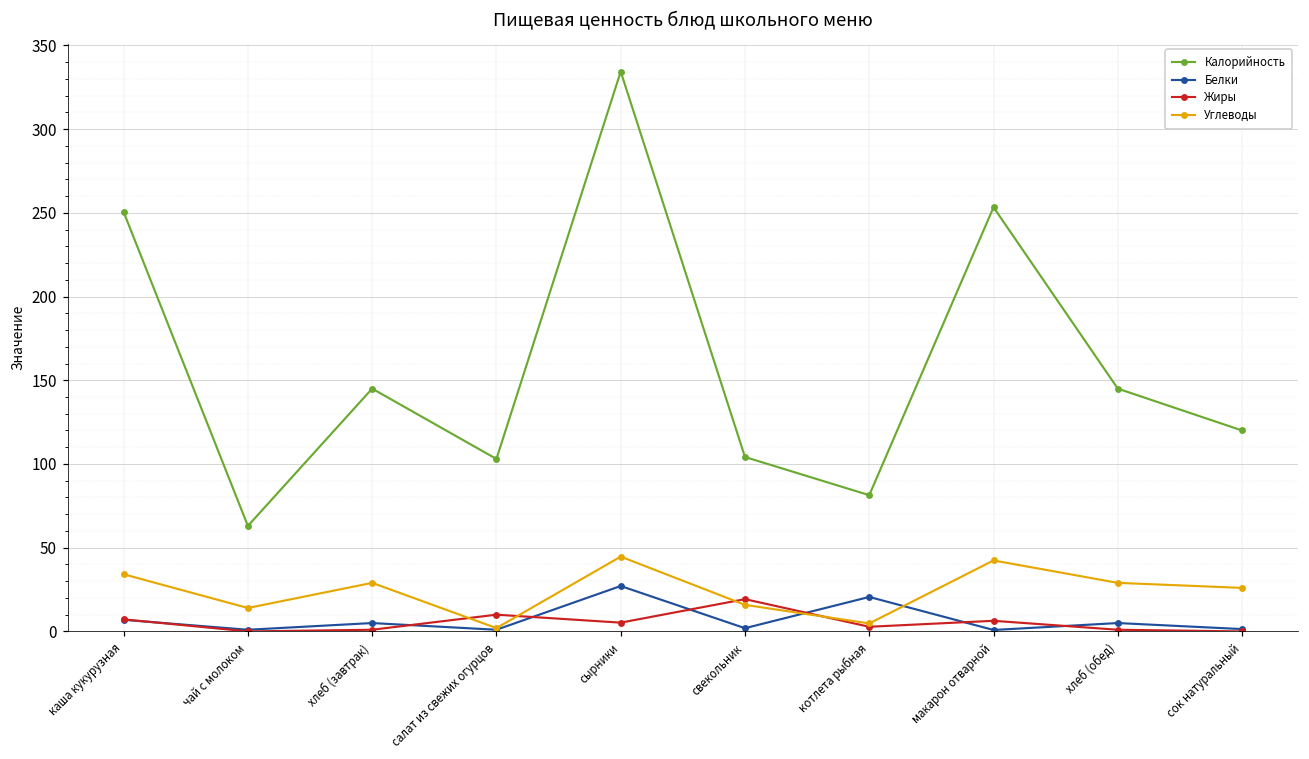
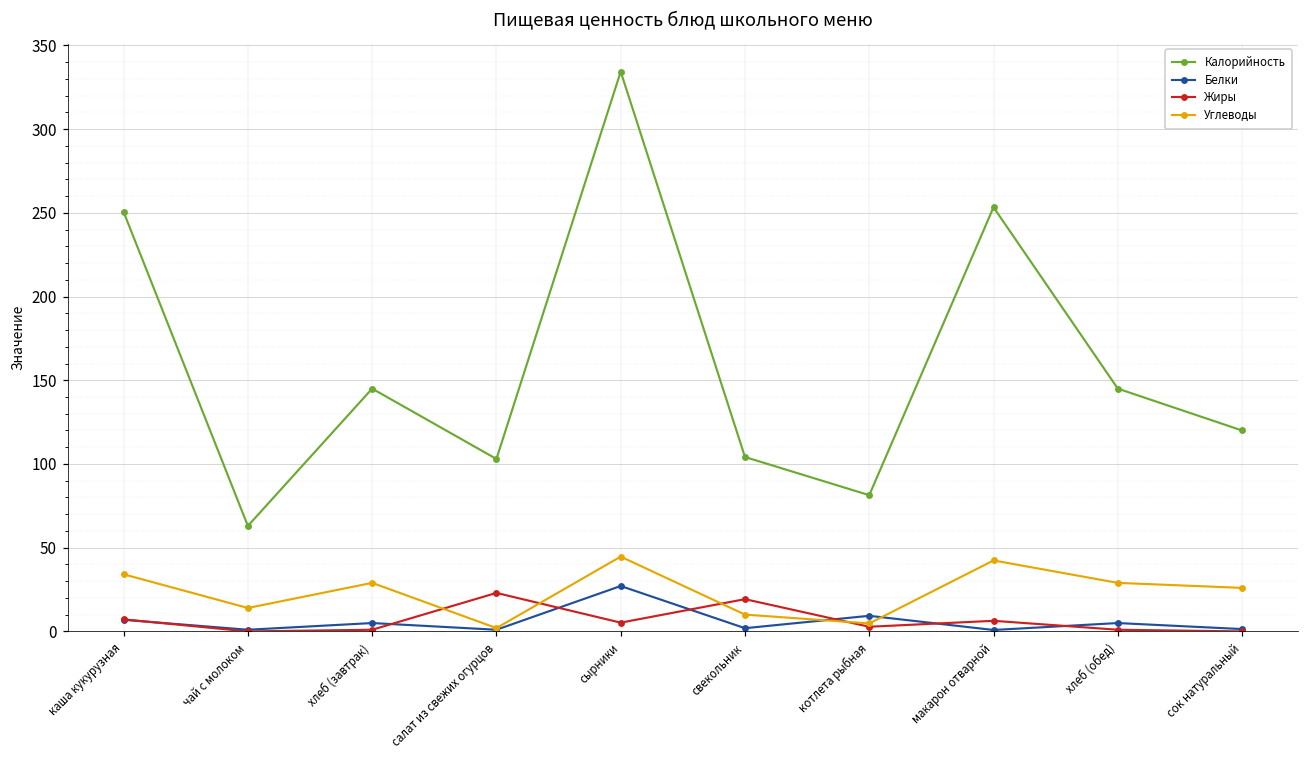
Жиры, салат из свежих огурцов: 10 -> 23
Углеводы, свекольник: 16 -> 10
Белки, котлета рыбная: 21 -> 9
